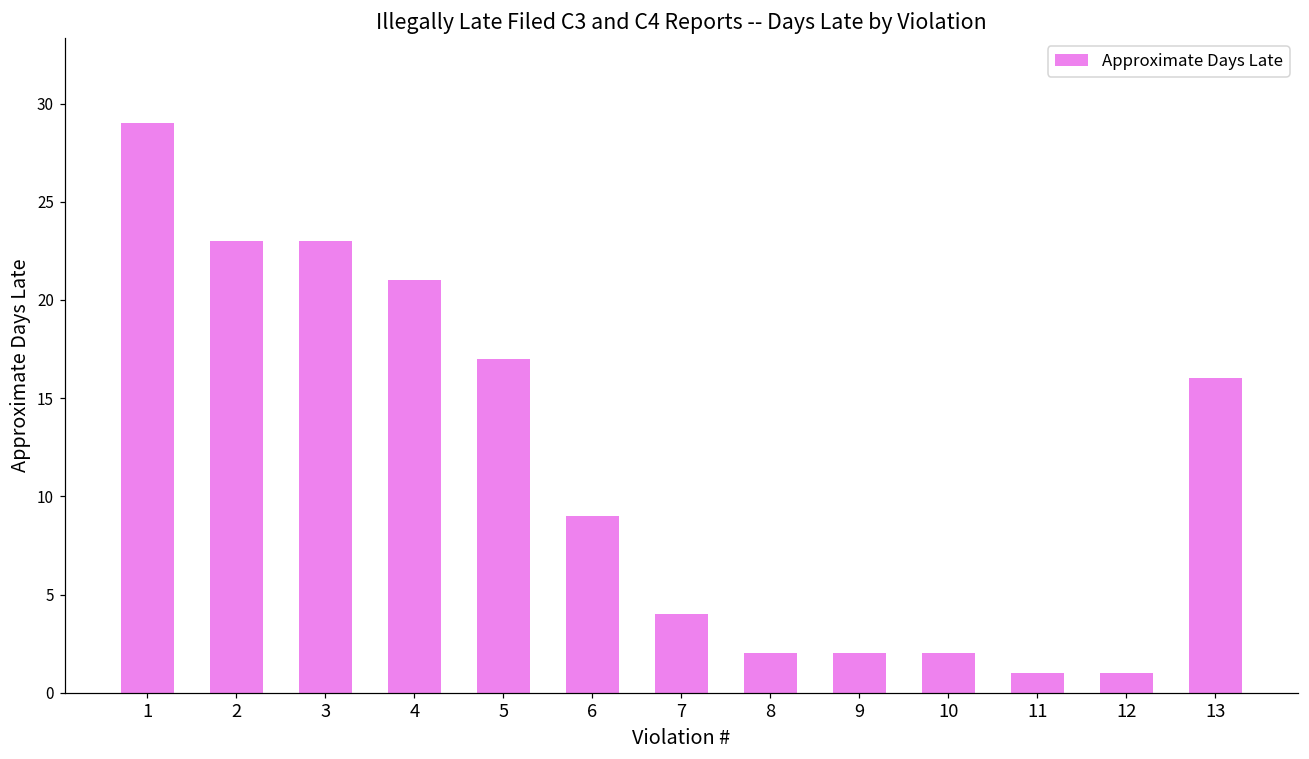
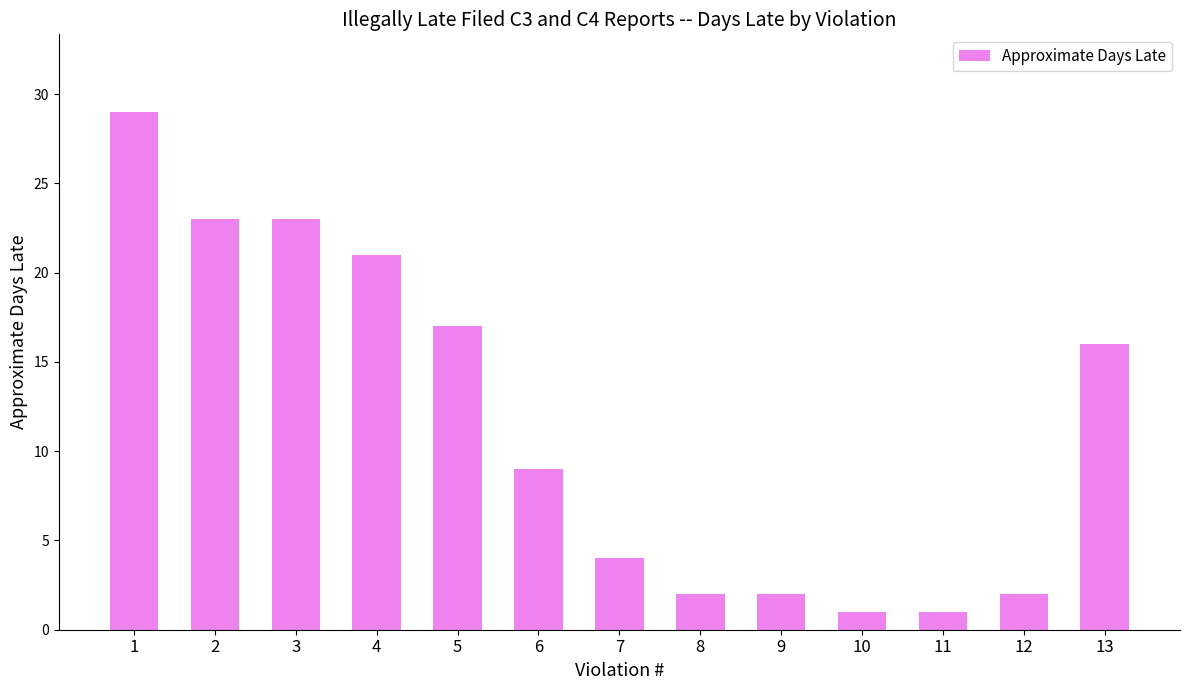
10: 2 -> 1
12: 1 -> 2
